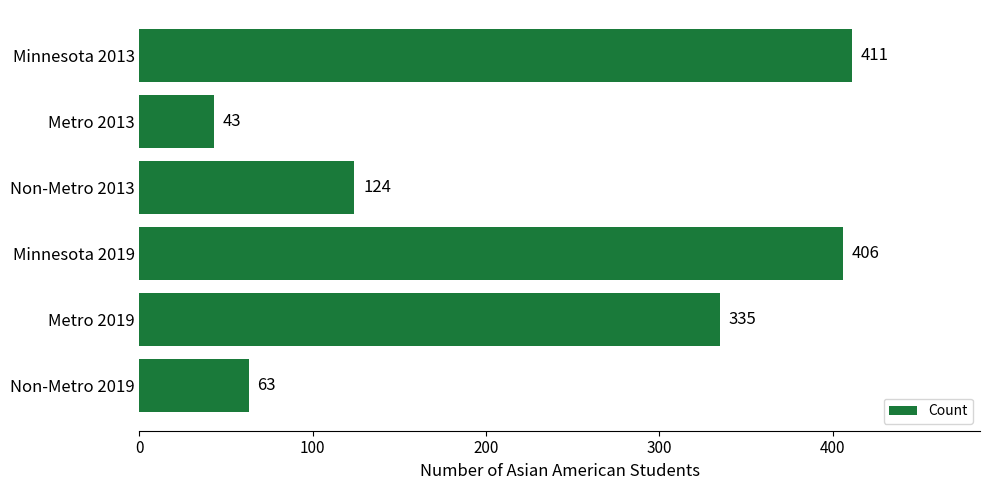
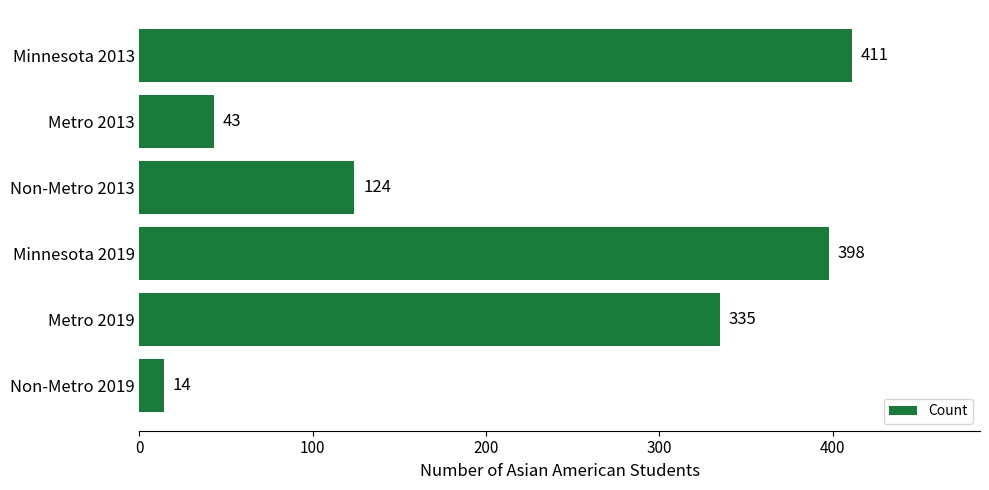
Minnesota 2019: 406 -> 398
Non-Metro 2019: 63 -> 14
